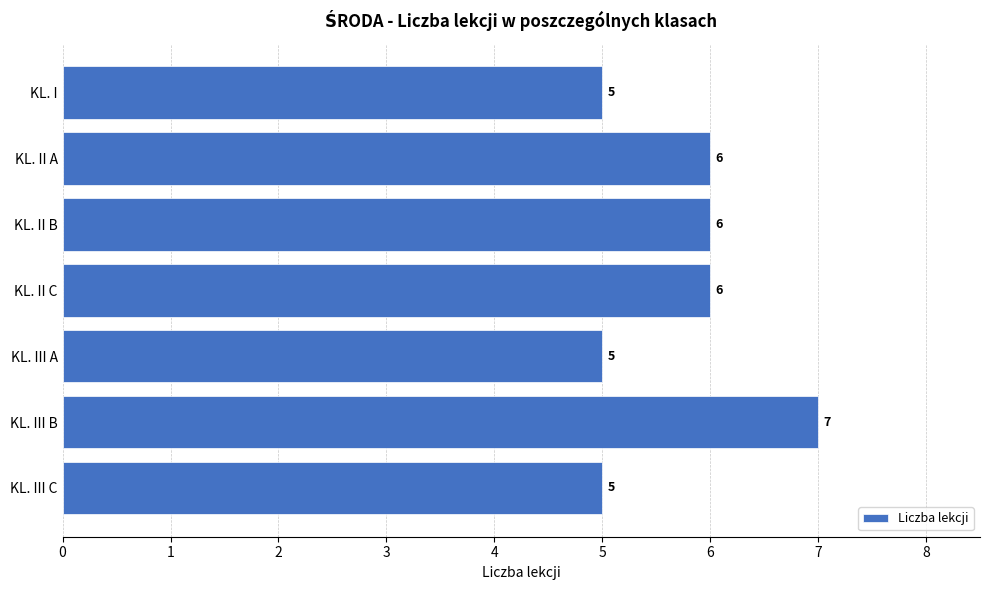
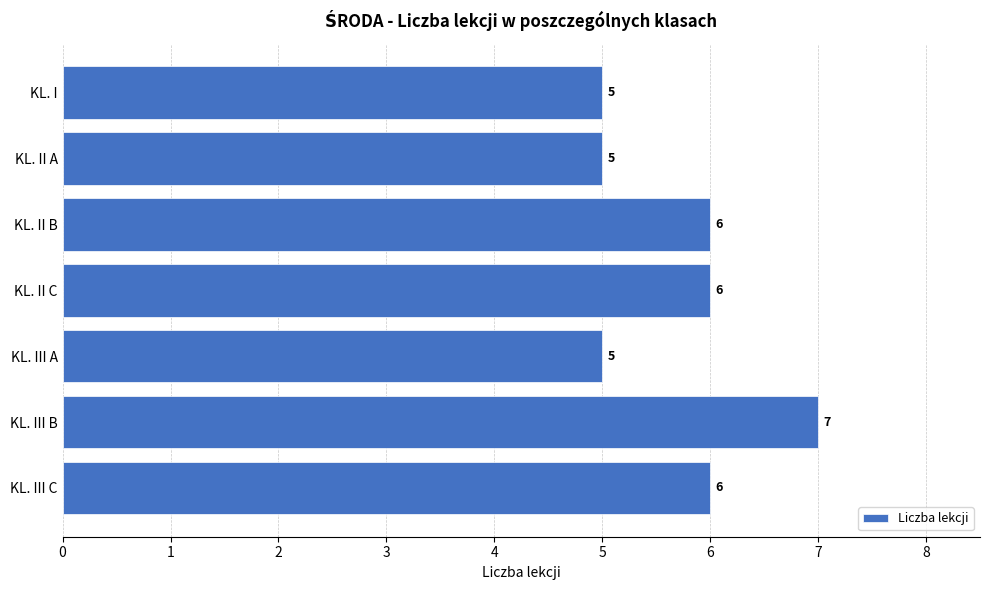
KL. II A: 6 -> 5
KL. III C: 5 -> 6
